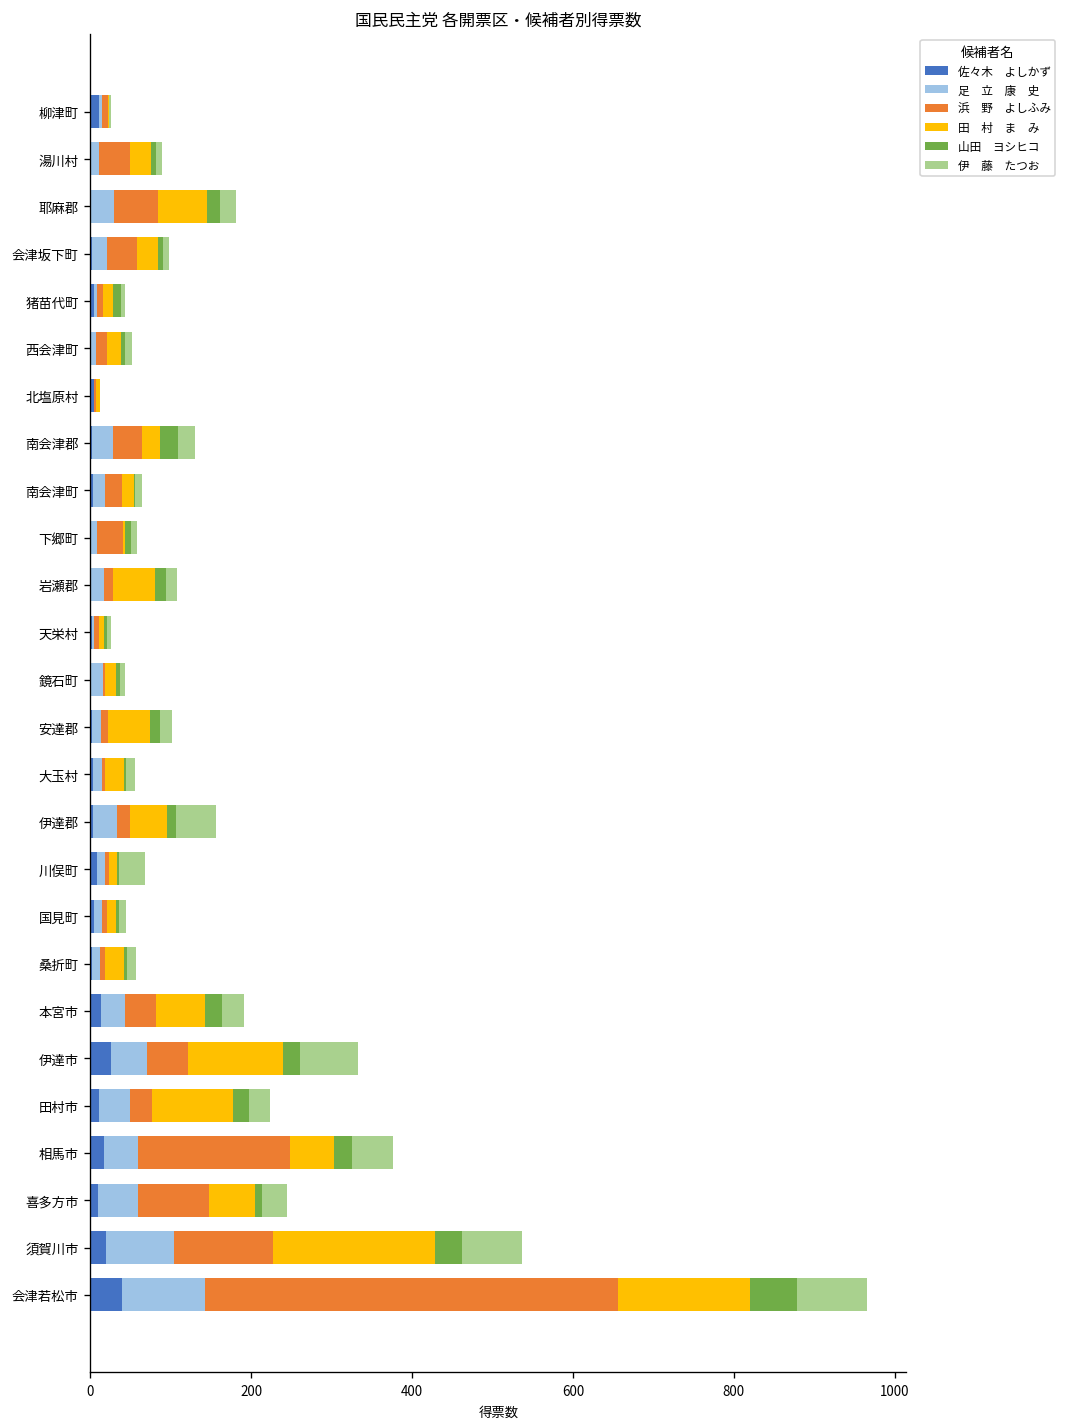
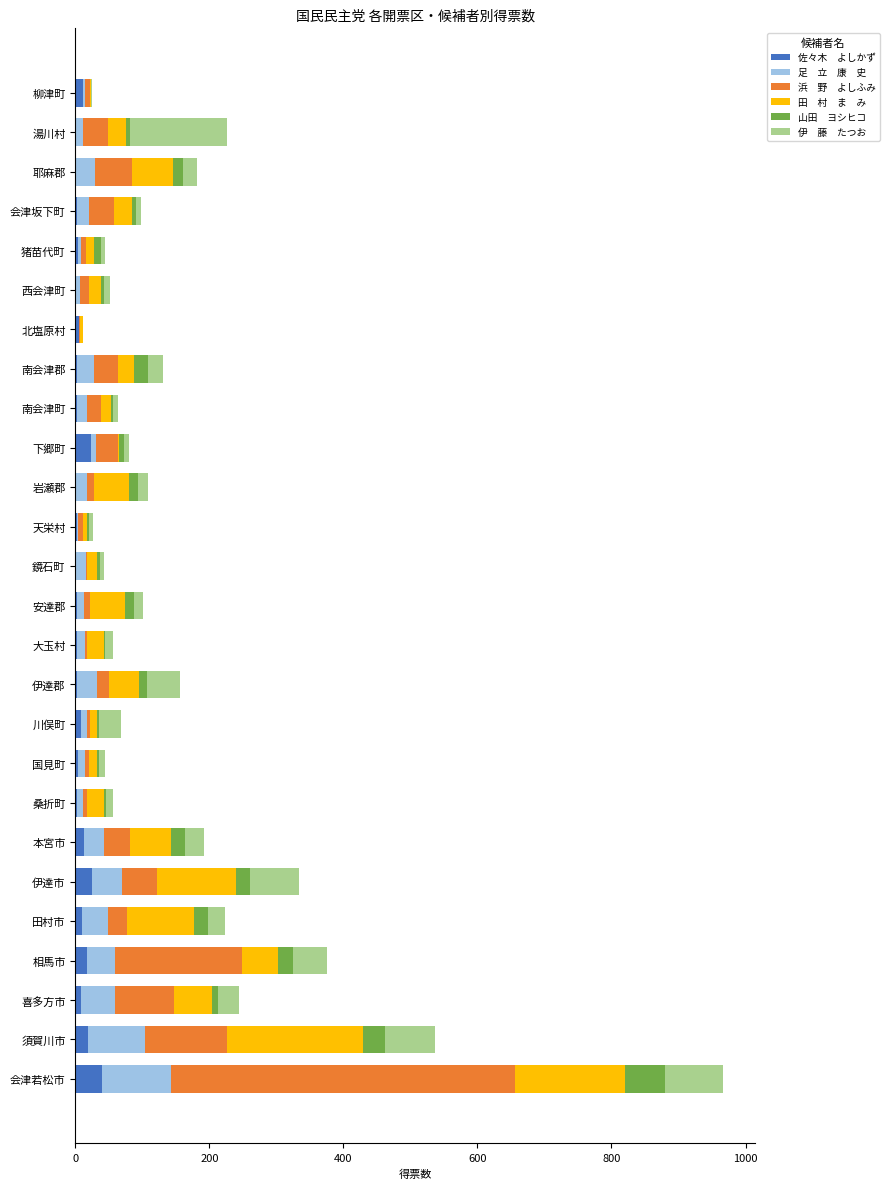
伊 藤 たつお, 湯川村: 10 -> 150
佐々木 よしかず, 下郷町: 0 -> 20
